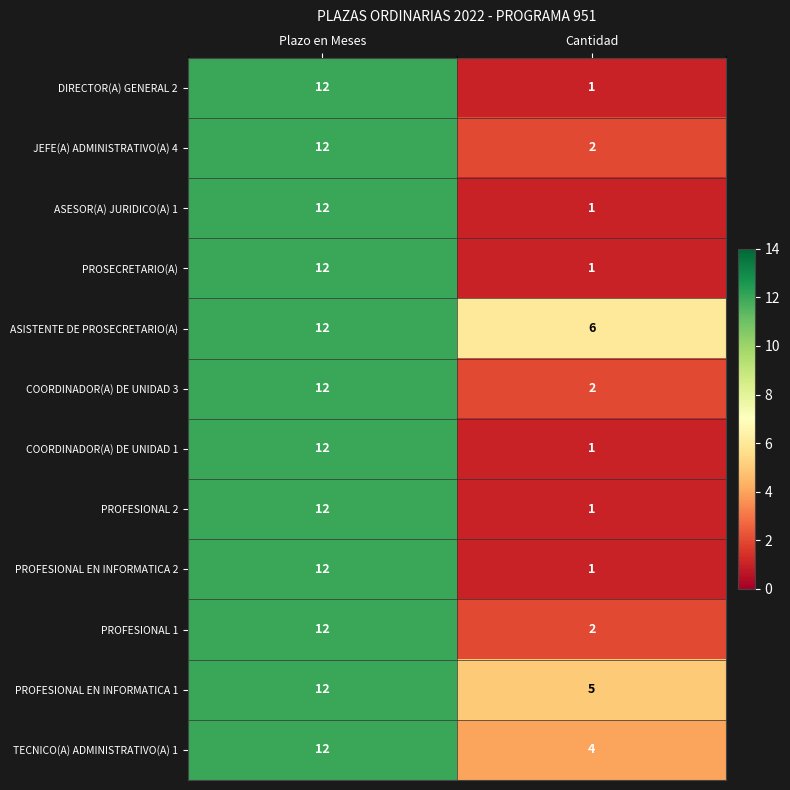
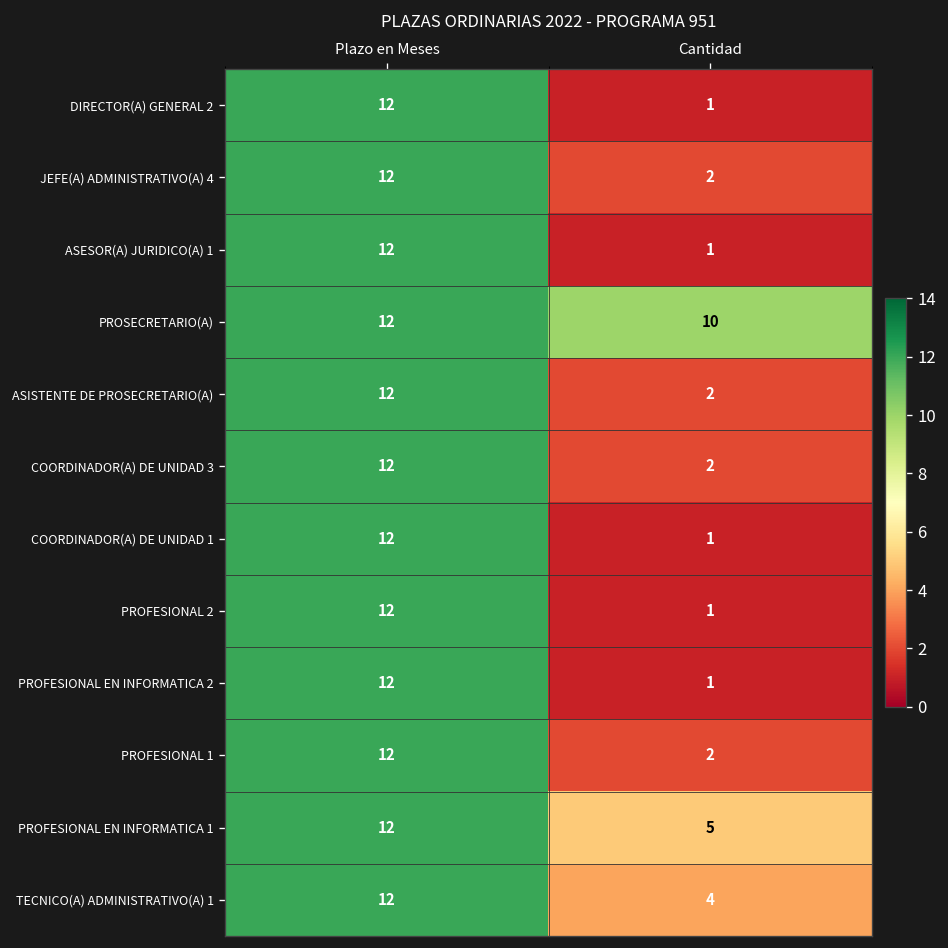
PROSECRETARIO(A), Cantidad: 1 -> 10
ASISTENTE DE PROSECRETARIO(A), Cantidad: 6 -> 2
